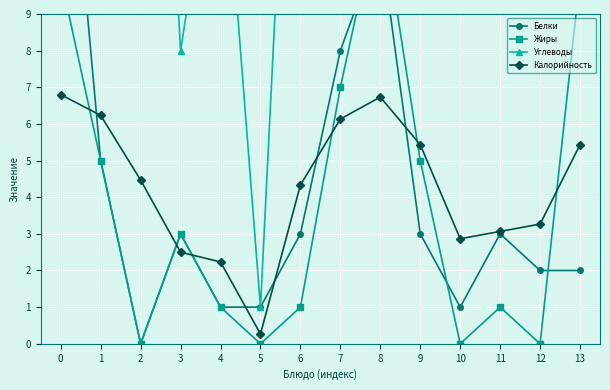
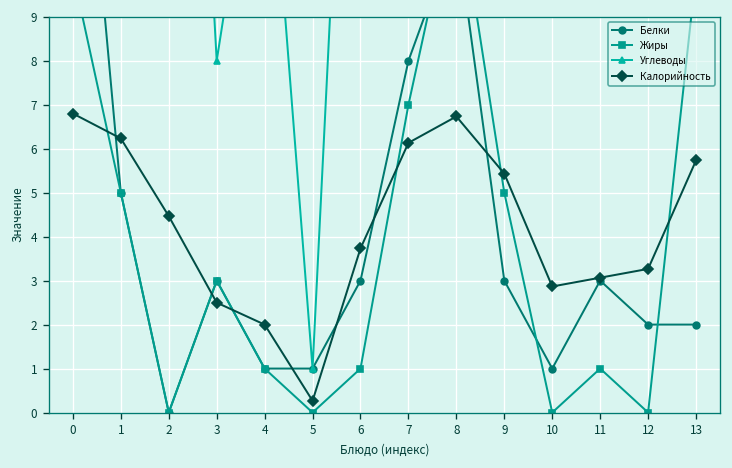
Калорийность, 4: 2.2 -> 2.0
Калорийность, 6: 4.3 -> 3.7
Калорийность, 13: 5.4 -> 5.7
